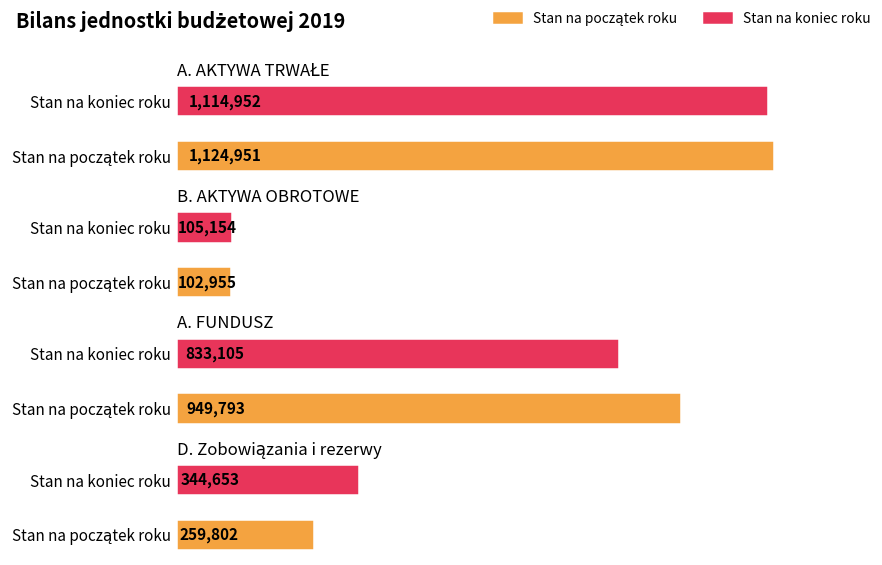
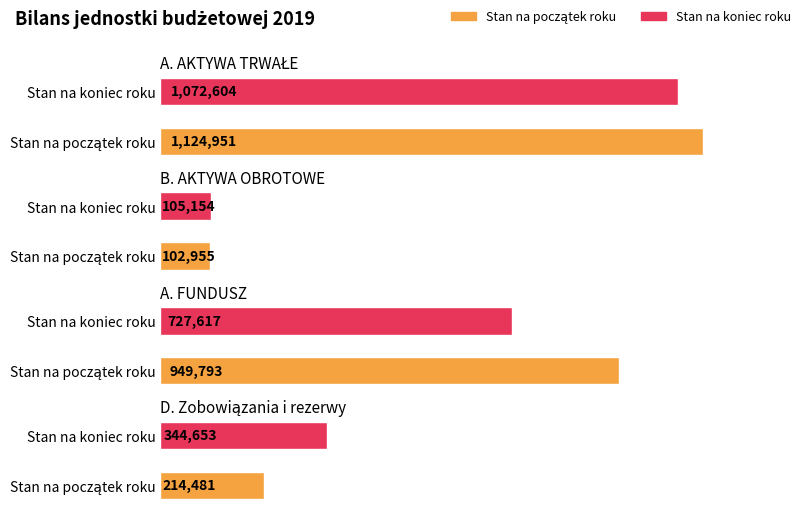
A. AKTYWA TRWAŁE, Stan na koniec roku: 1,114,952 -> 1,072,604
A. FUNDUSZ, Stan na koniec roku: 833,105 -> 727,617
D. Zobowiązania i rezerwy, Stan na początek roku: 259,802 -> 214,481
